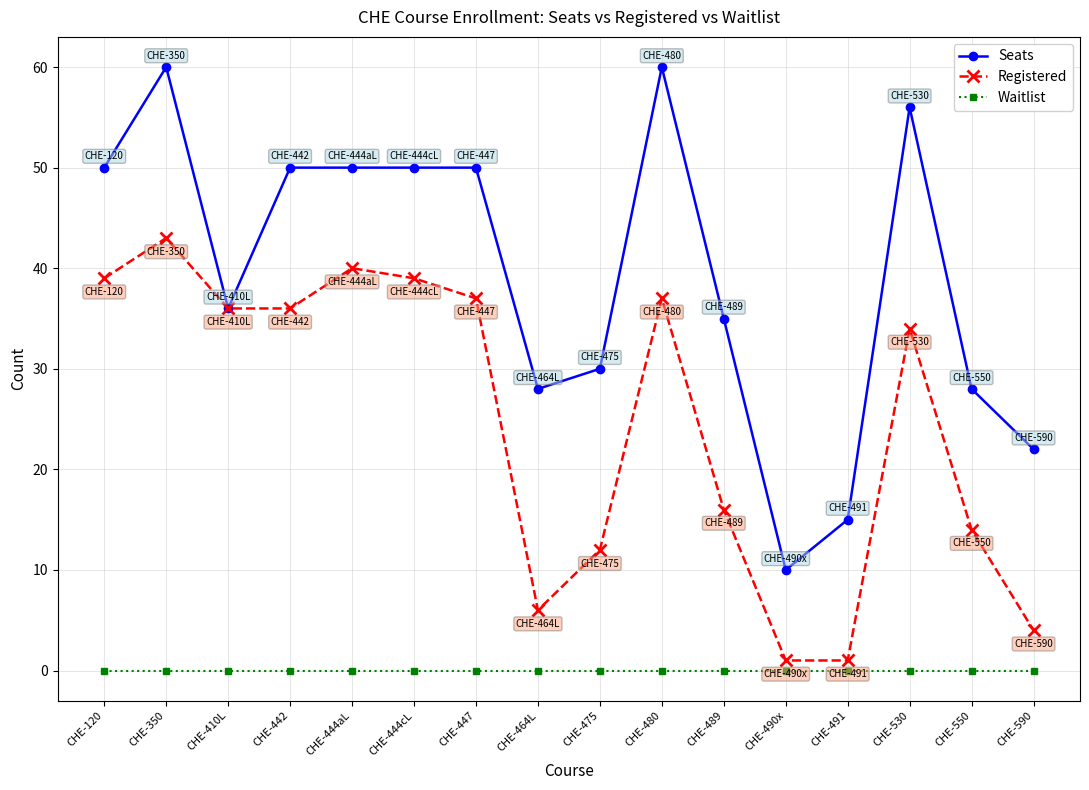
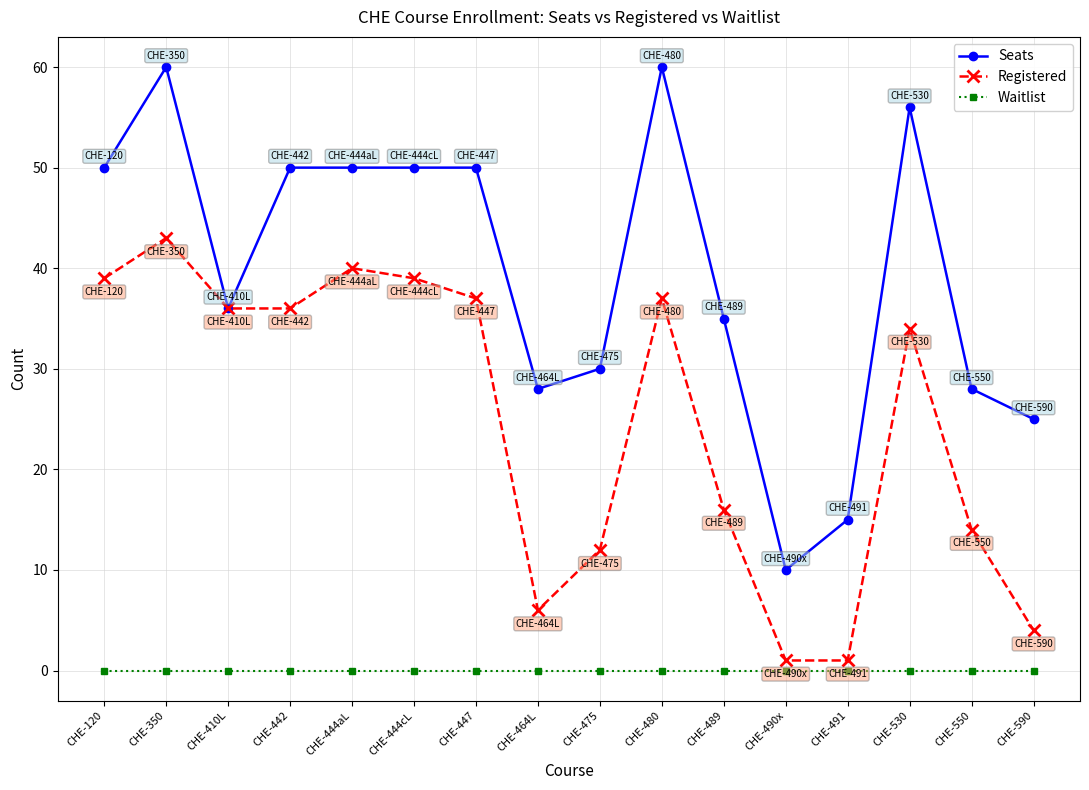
Seats, CHE-590: 22 -> 25
